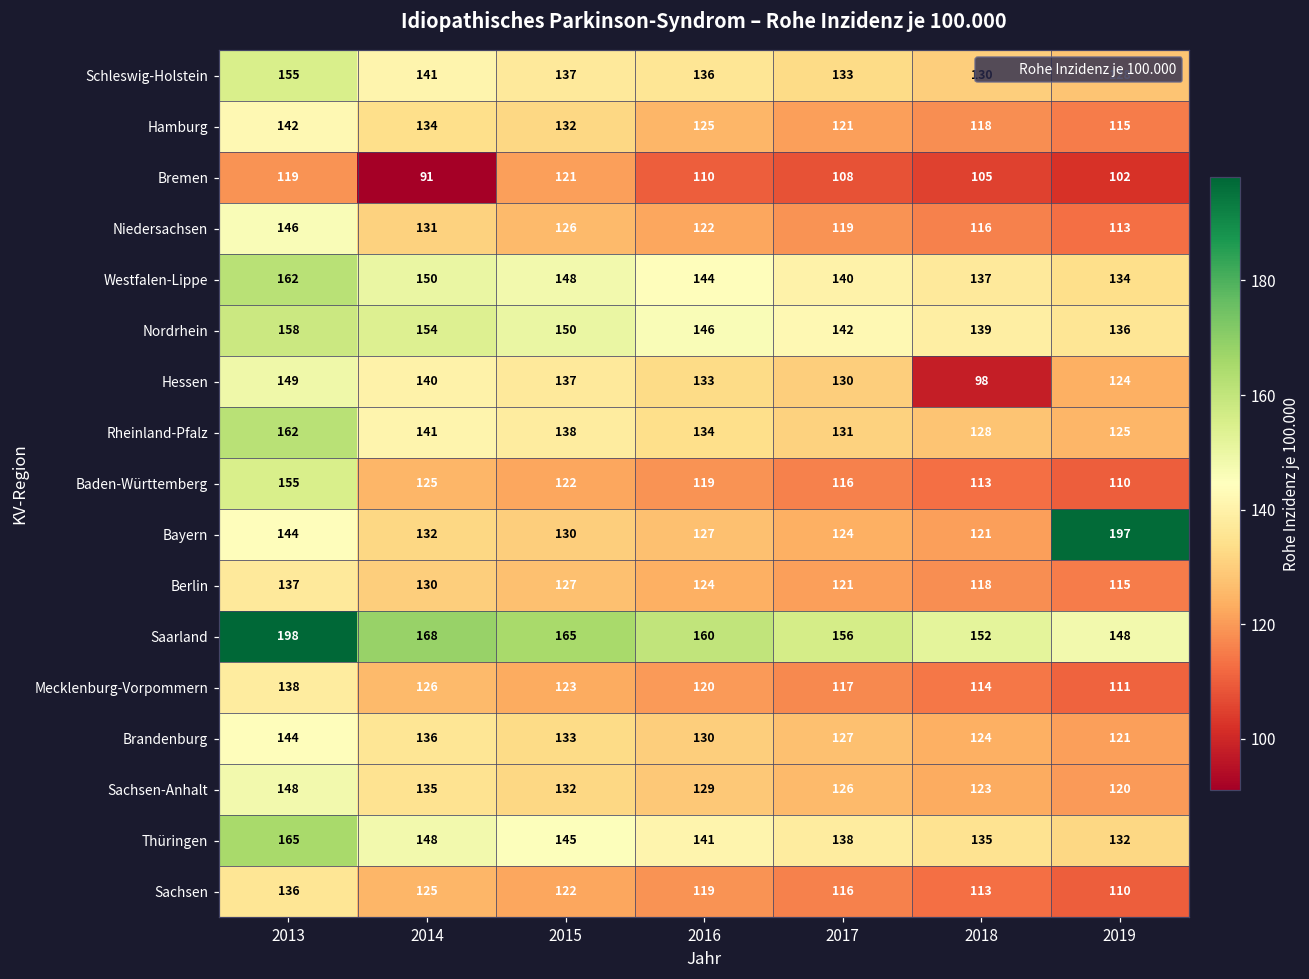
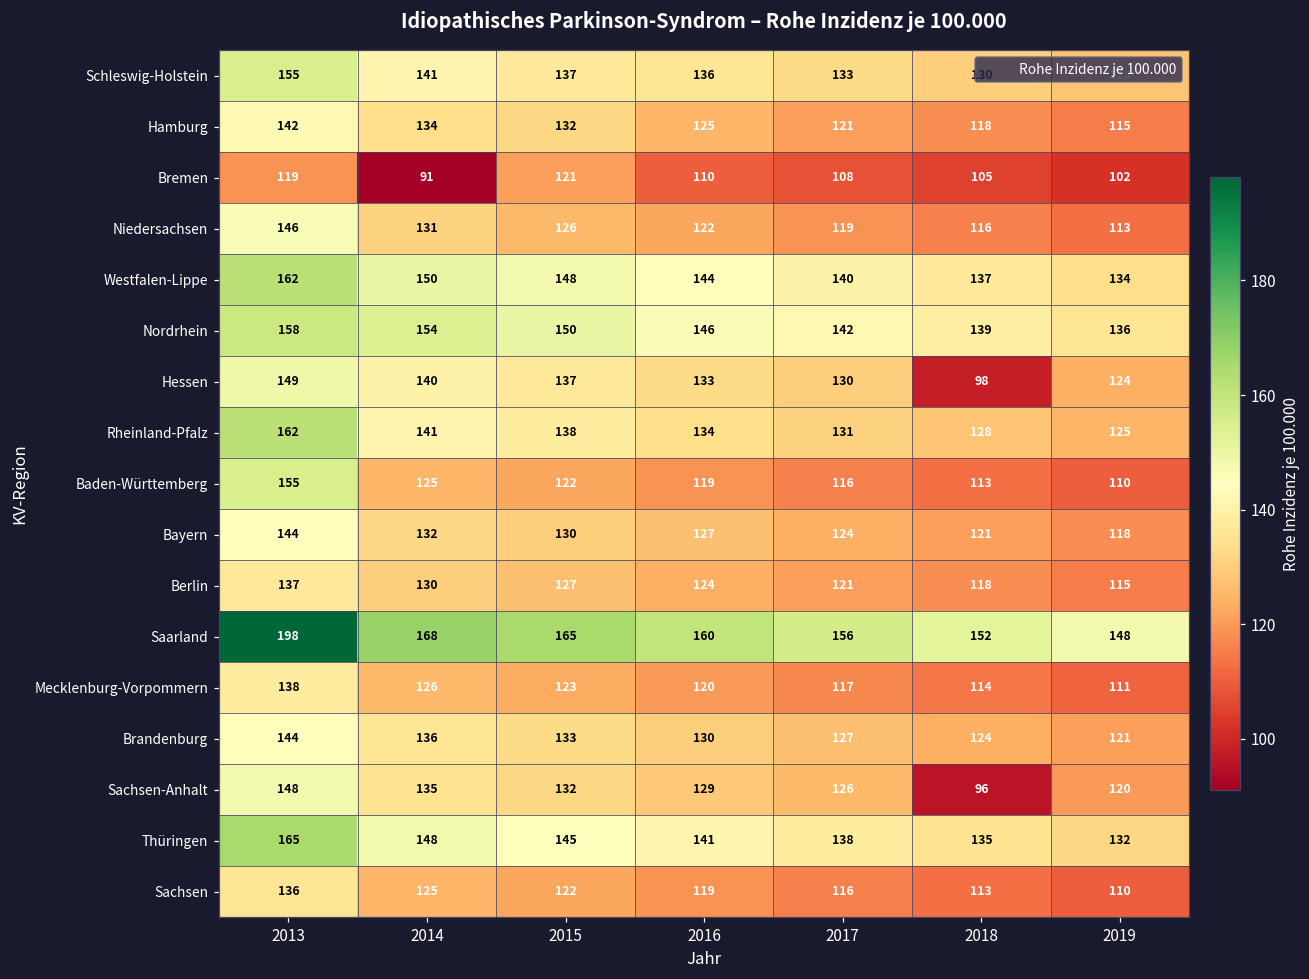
Bayern, 2019: 197 -> 118
Sachsen-Anhalt, 2018: 123 -> 96
